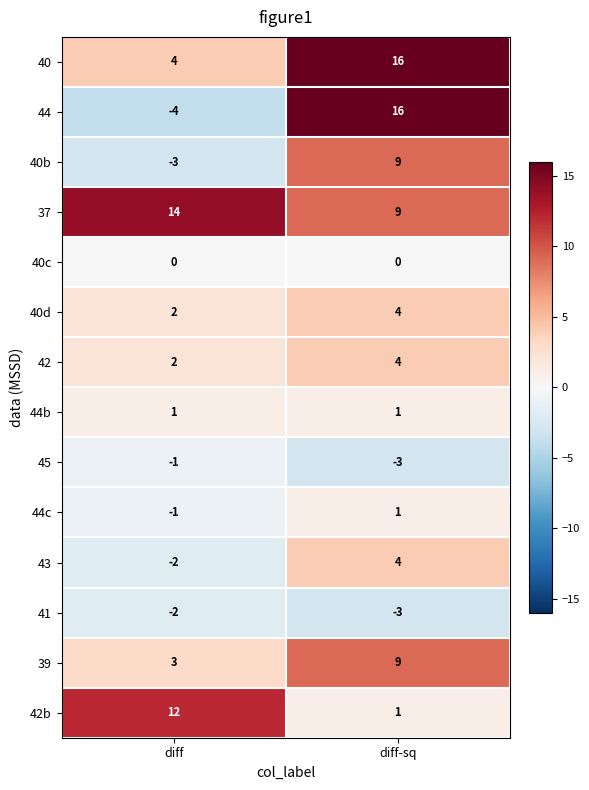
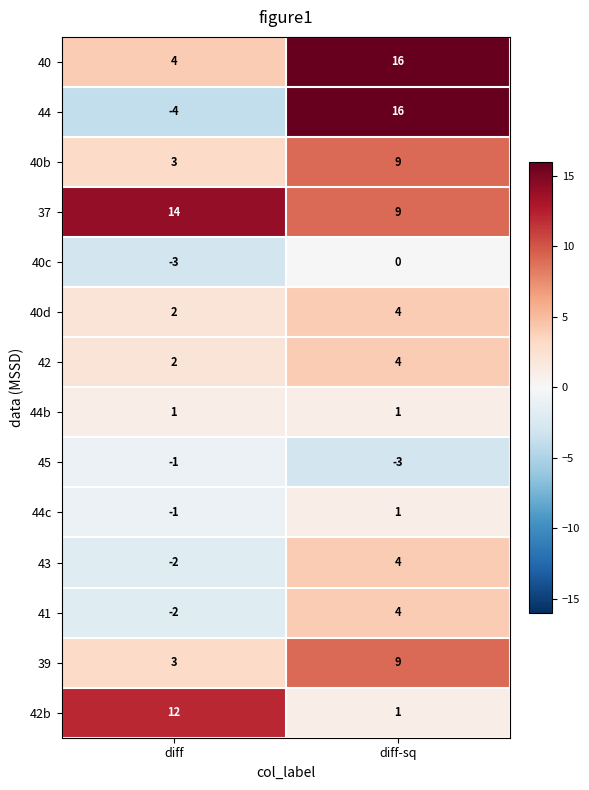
40b, diff: -3 -> 3
40c, diff: 0 -> -3
41, diff-sq: -3 -> 4
